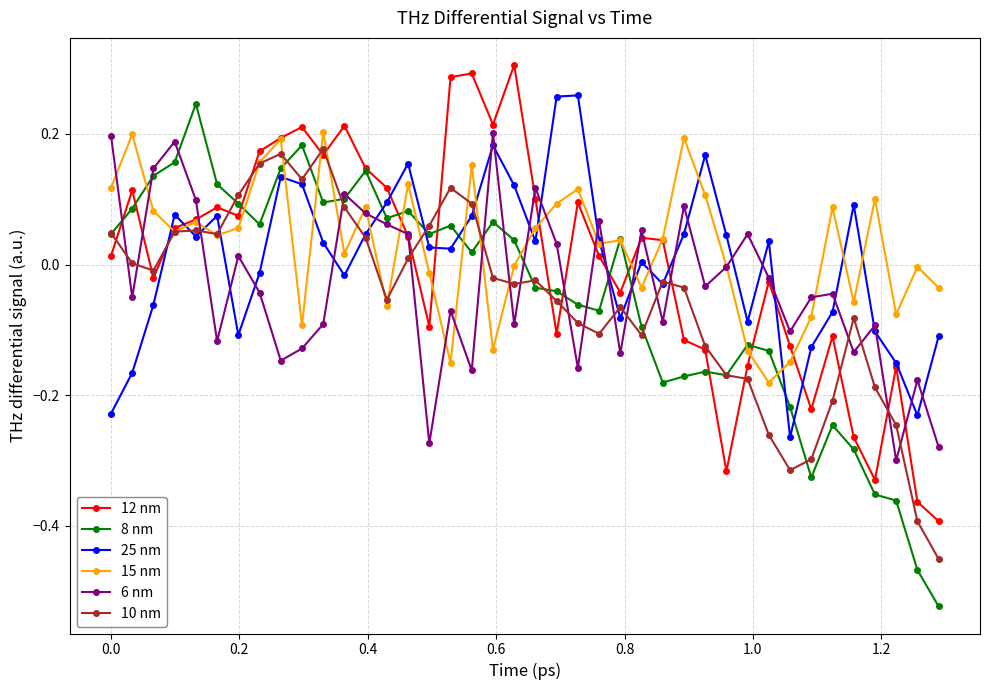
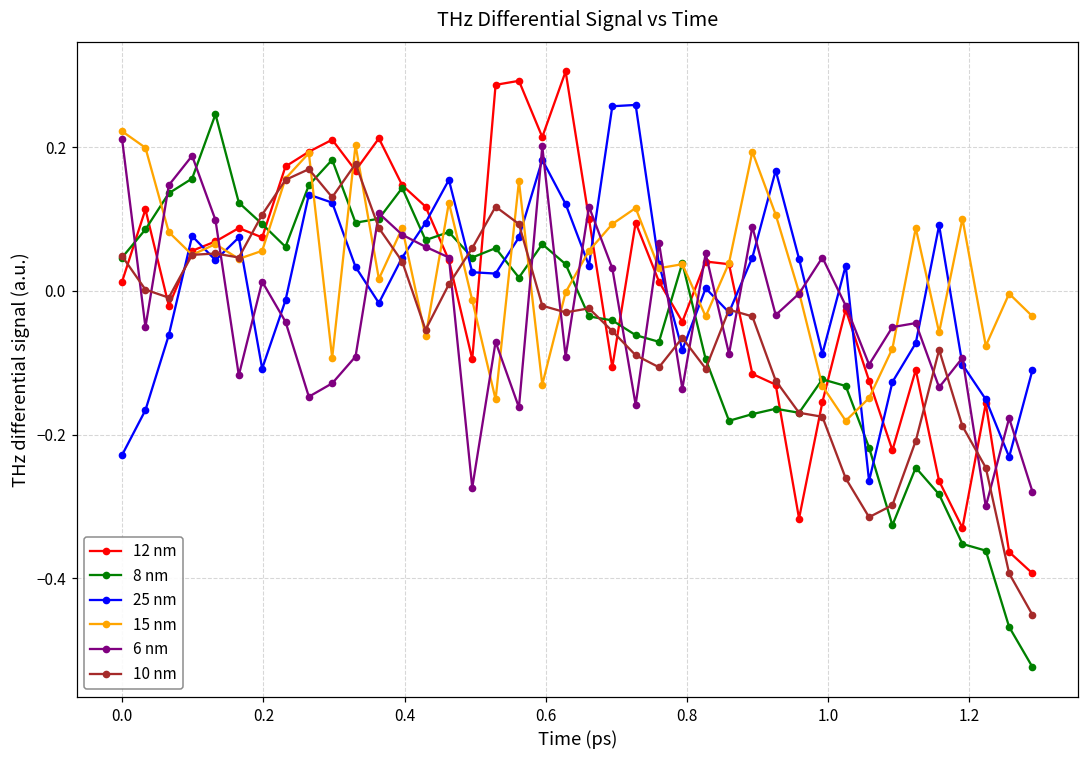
15 nm, 0.0: 0.12 -> 0.22
6 nm, 0.0: 0.20 -> 0.21
